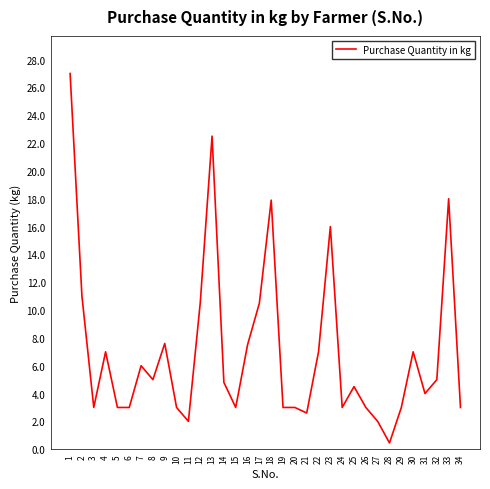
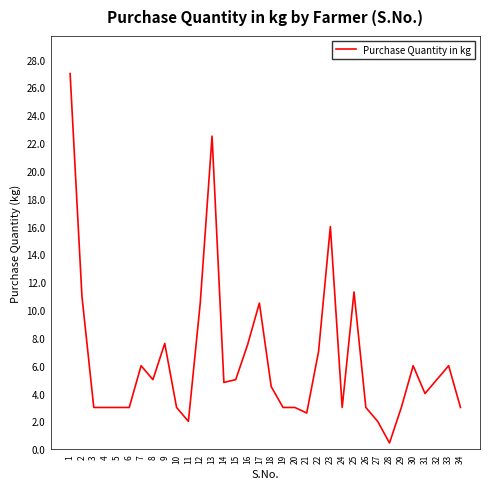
4: 7 -> 3
15: 3 -> 5
18: 17.9 -> 4.5
25: 4.5 -> 11.3
30: 7 -> 6
33: 18 -> 6
